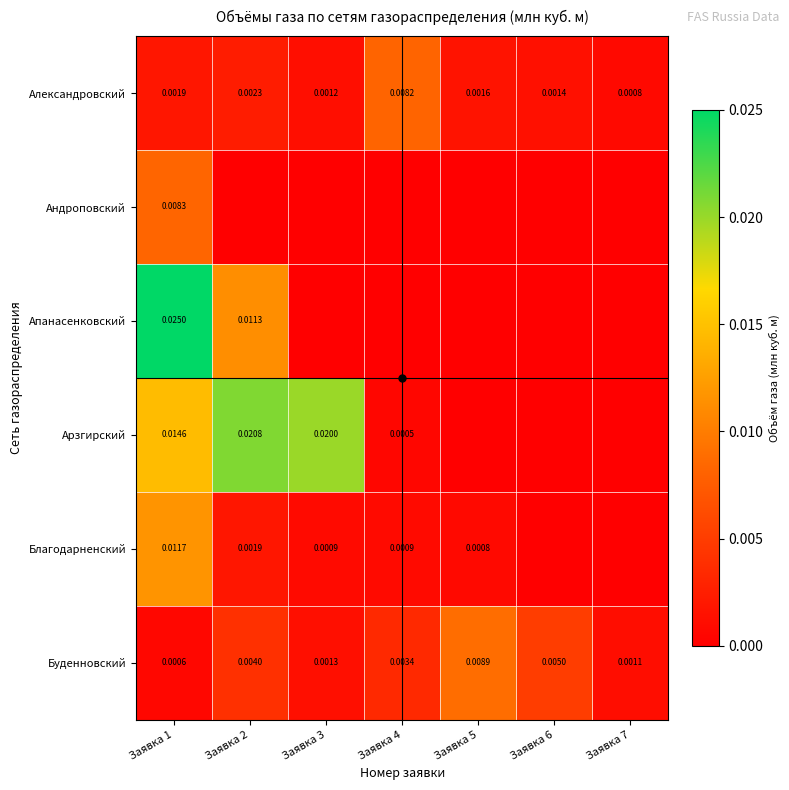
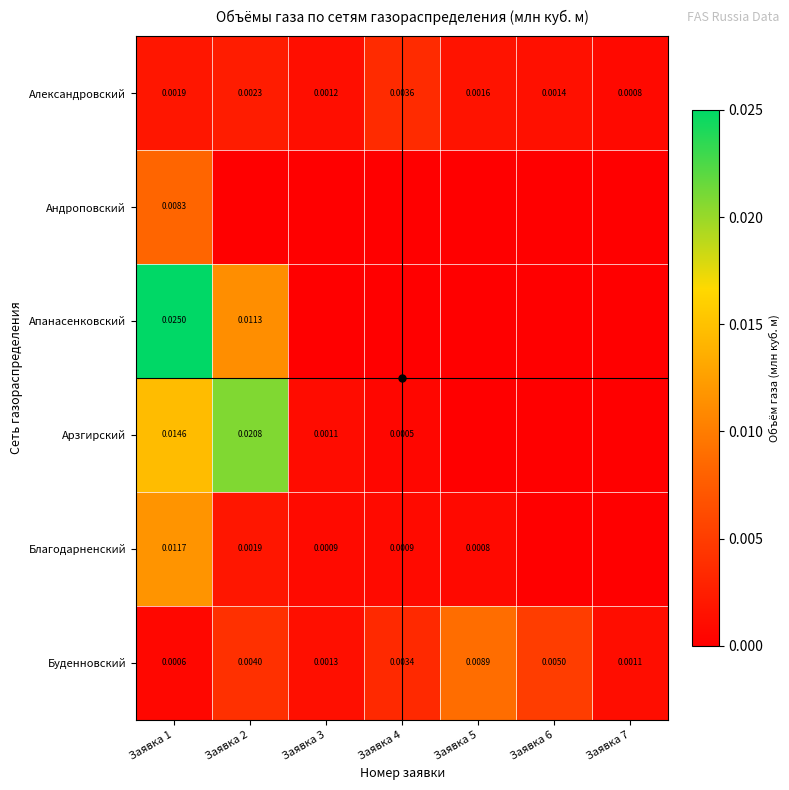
Александровский, Заявка 4: 0.0082 -> 0.0036
Арзгирский, Заявка 3: 0.0200 -> 0.0011
